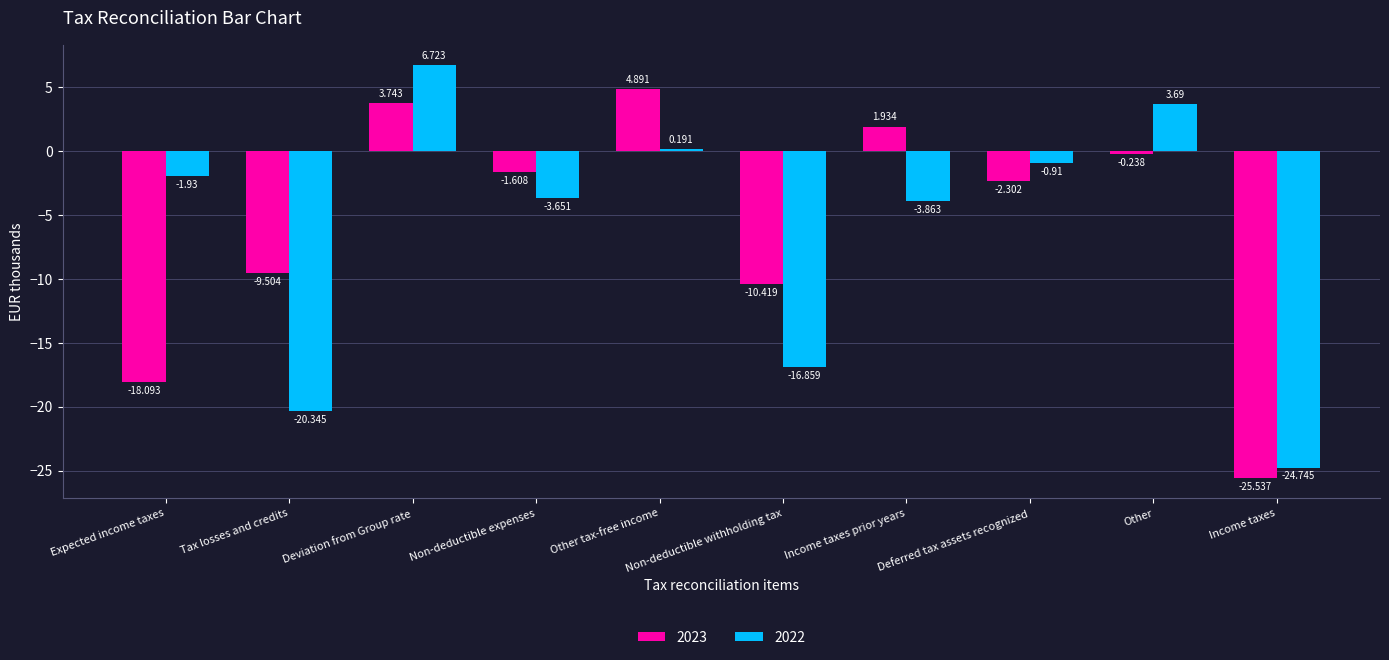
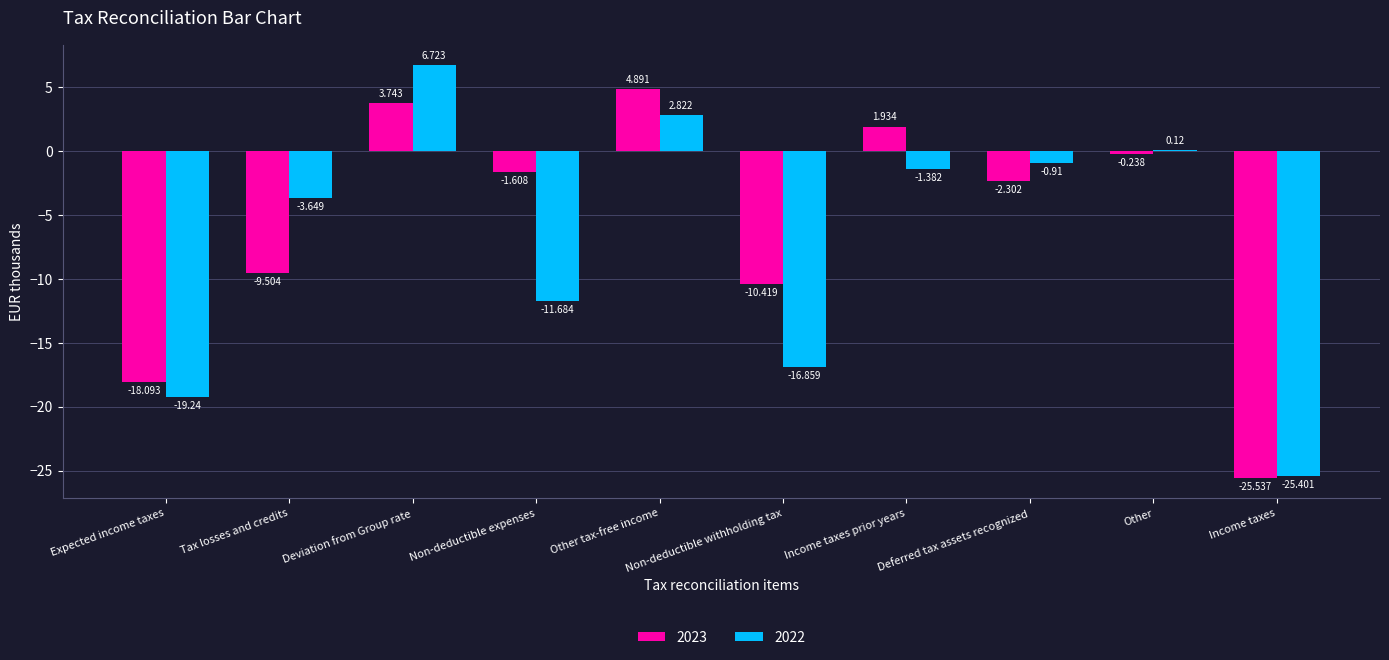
2022, Expected income taxes: -1.93 -> -19.24
2022, Tax losses and credits: -20.345 -> -3.649
2022, Non-deductible expenses: -3.651 -> -11.684
2022, Other tax-free income: 0.191 -> 2.822
2022, Income taxes prior years: -3.863 -> -1.382
2022, Other: 3.69 -> 0.12
2022, Income taxes: -24.745 -> -25.401
